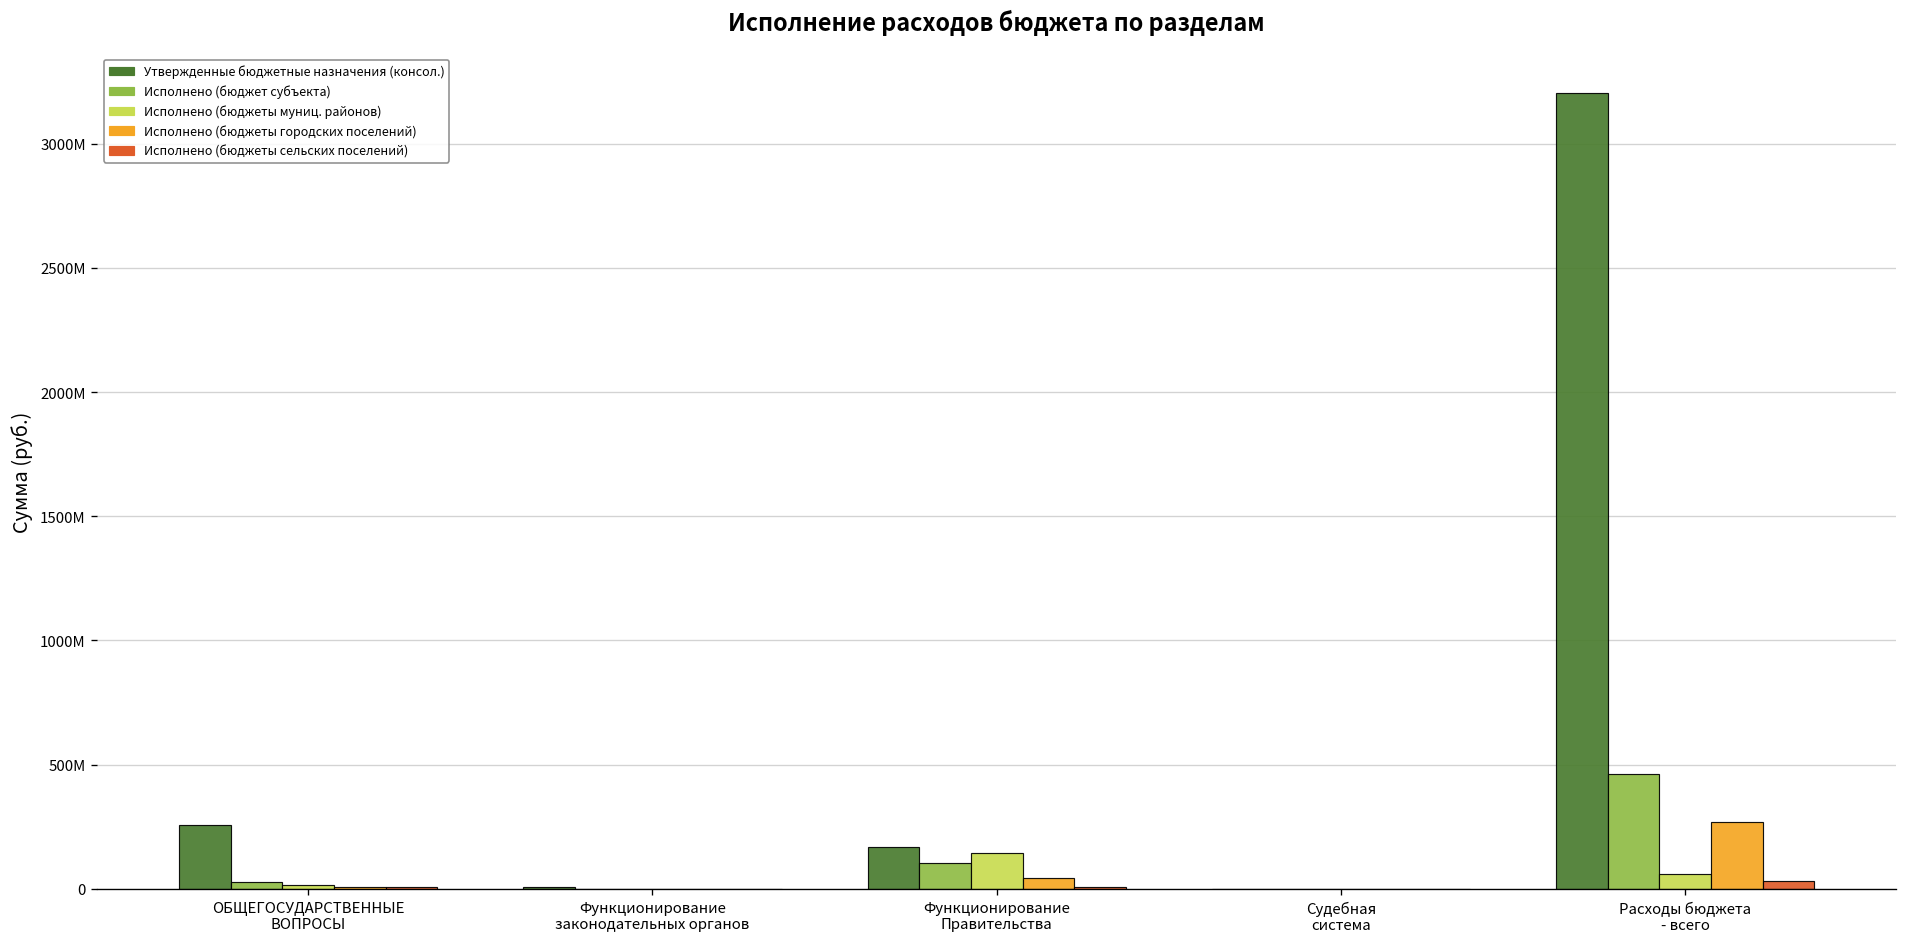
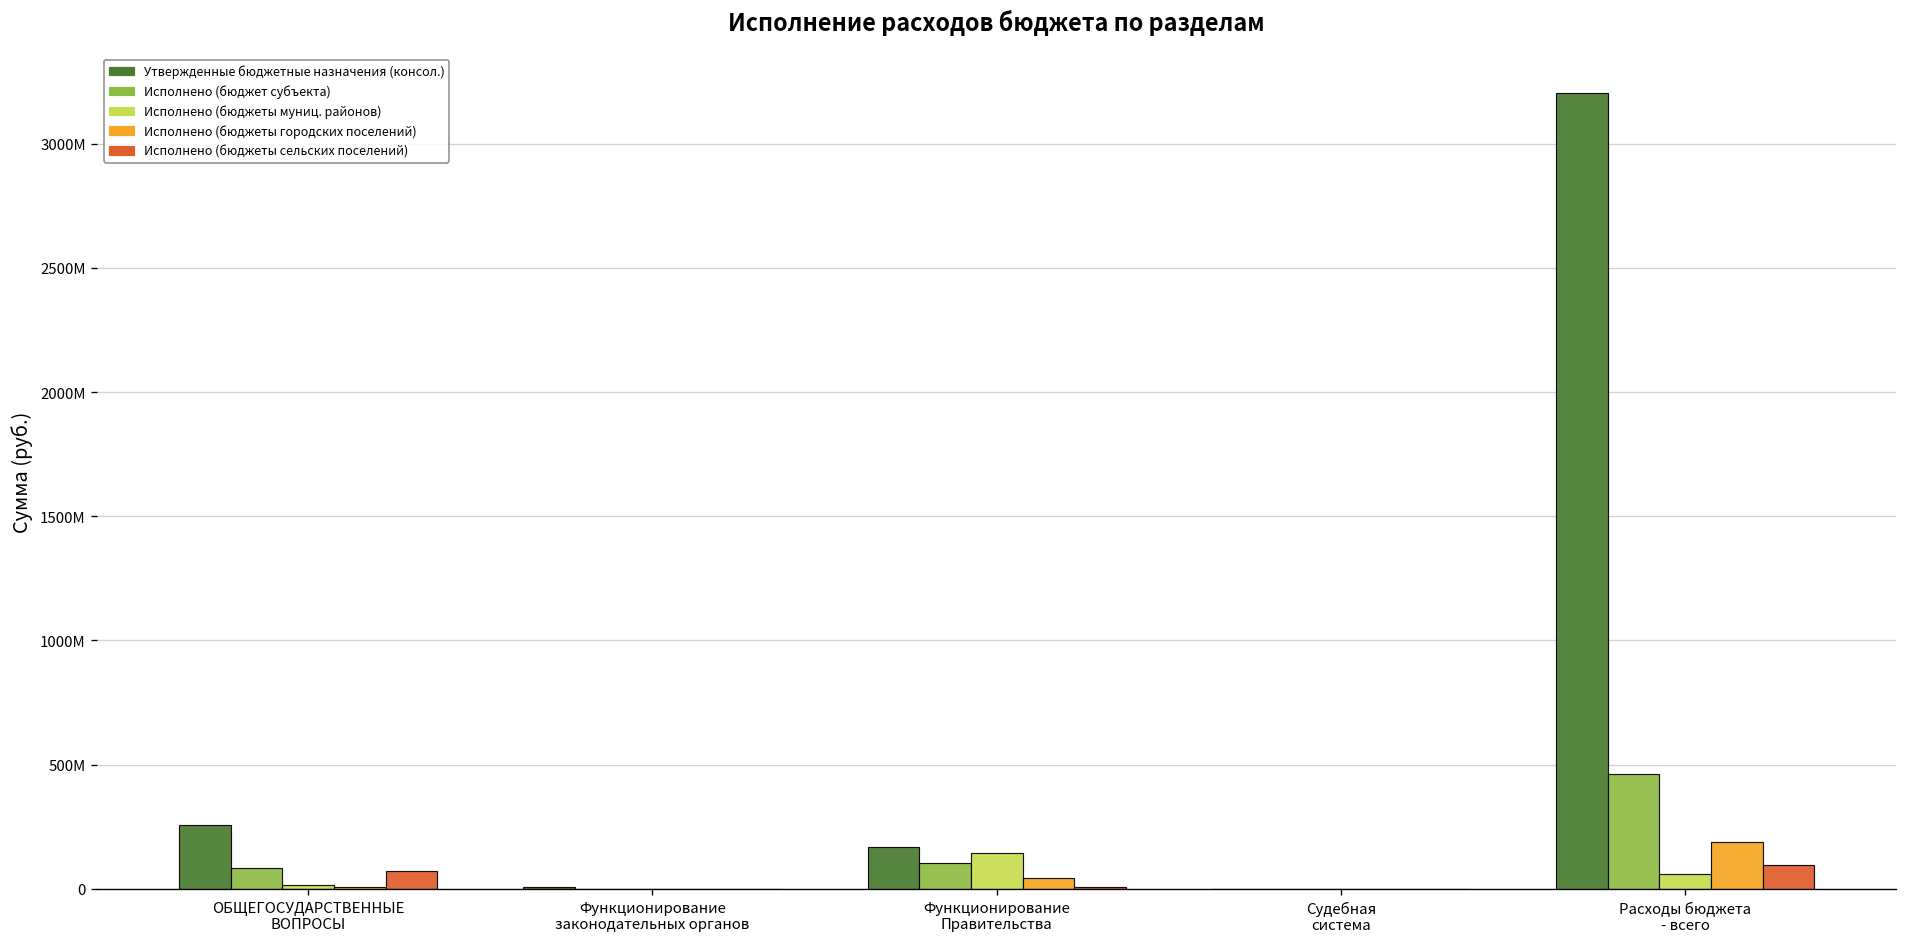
Исполнено (бюджет субъекта), ОБЩЕГОСУДАРСТВЕННЫЕ ВОПРОСЫ: 30000000 -> 80000000
Исполнено (бюджеты сельских поселений), ОБЩЕГОСУДАРСТВЕННЫЕ ВОПРОСЫ: 10000000 -> 70000000
Исполнено (бюджеты городских поселений), Расходы бюджета - всего: 270000000 -> 190000000
Исполнено (бюджеты сельских поселений), Расходы бюджета - всего: 30000000 -> 100000000
